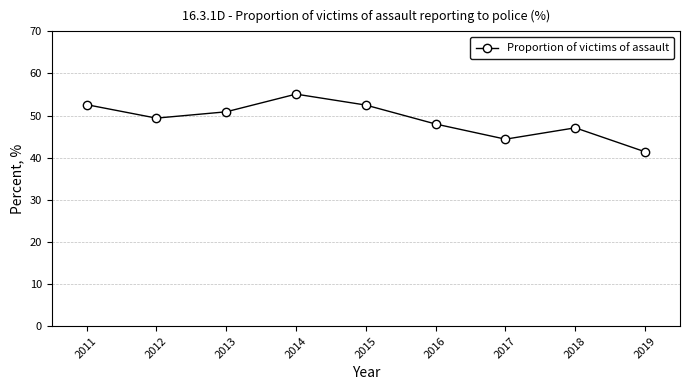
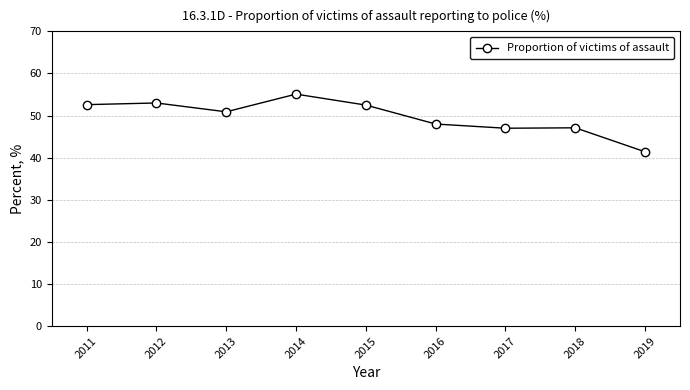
2012: 49 -> 53
2017: 44 -> 47
